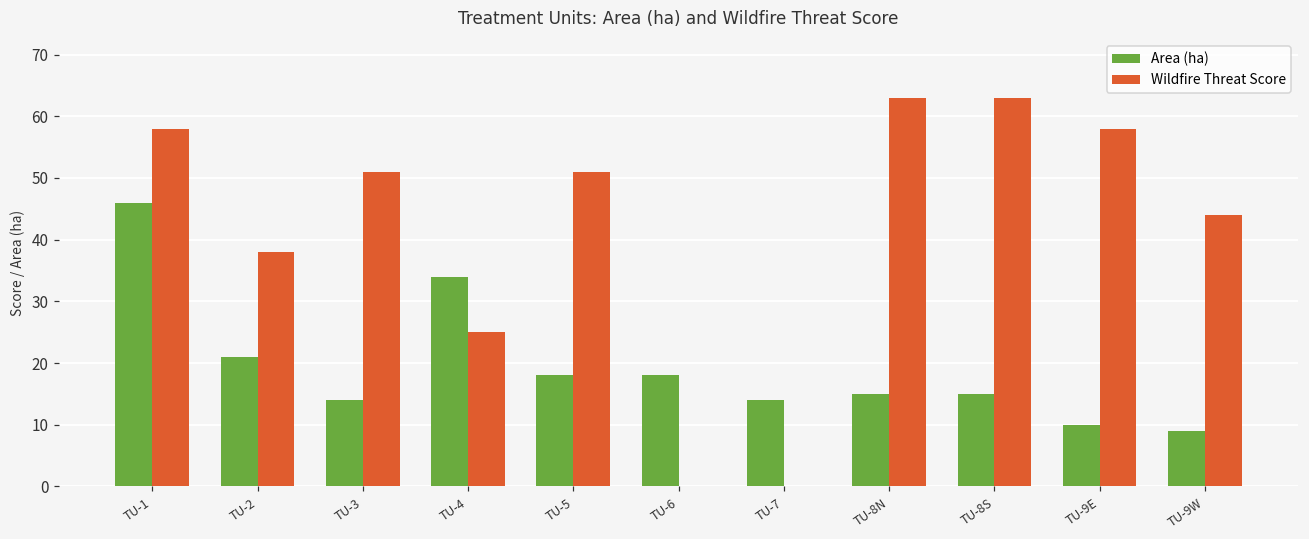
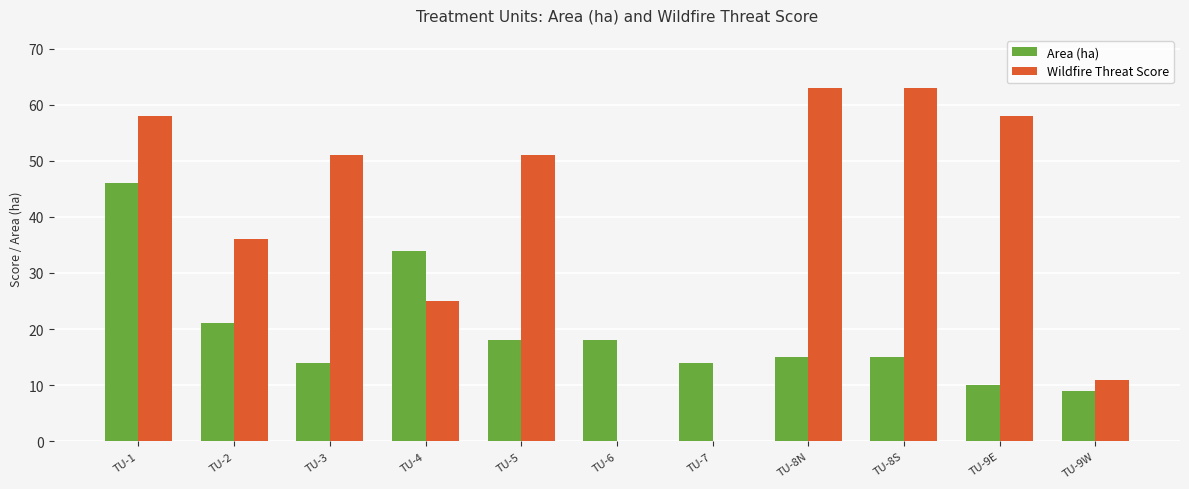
Wildfire Threat Score, TU-2: 38 -> 36
Wildfire Threat Score, TU-9W: 44 -> 11
